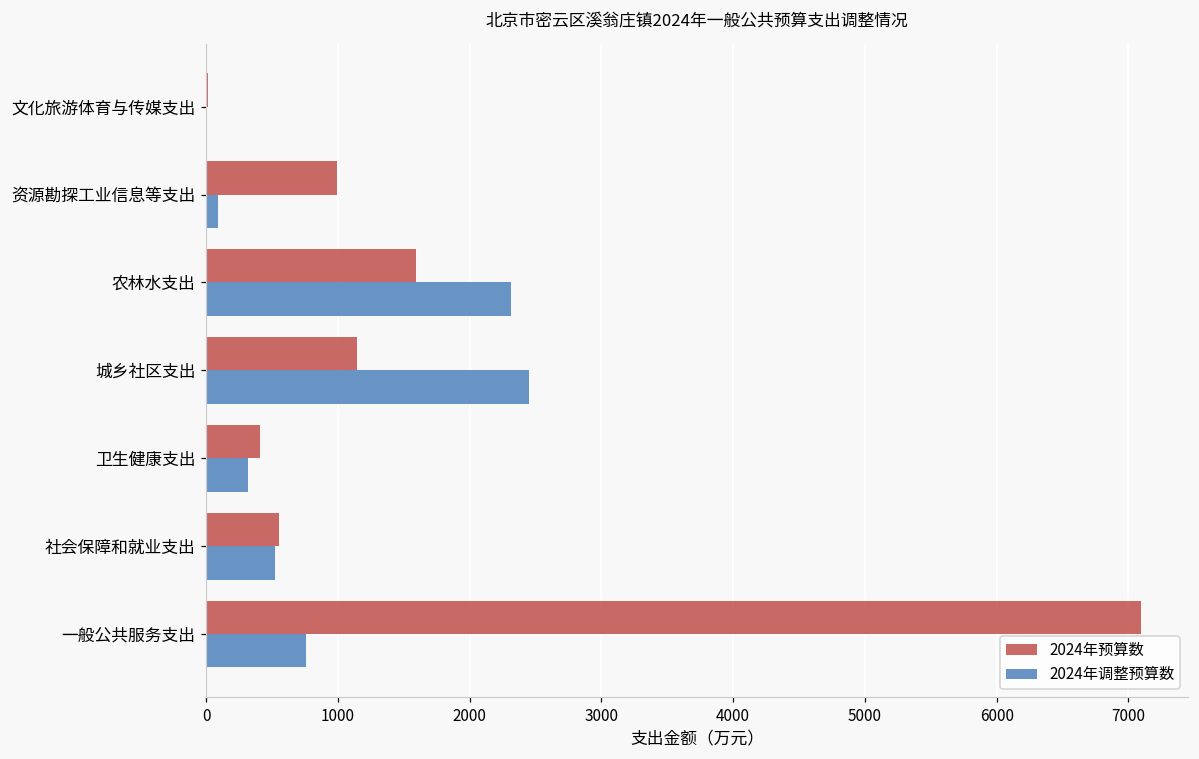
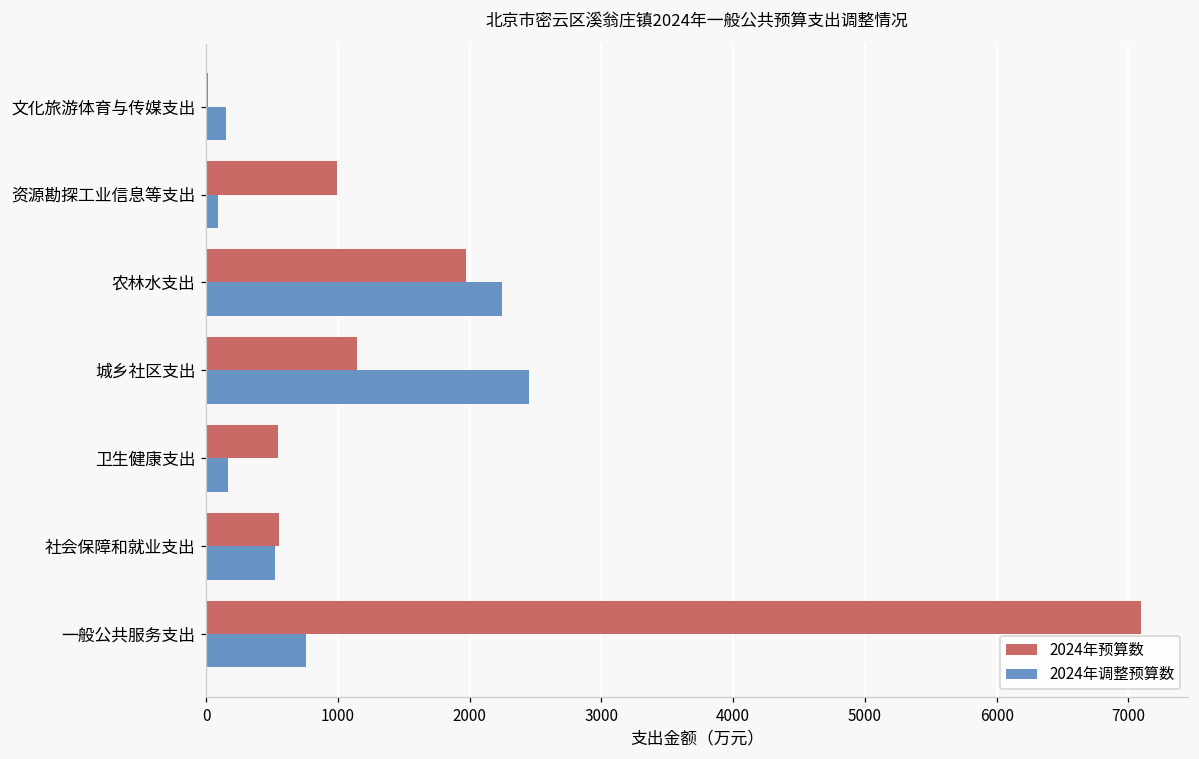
2024年调整预算数, 文化旅游体育与传媒支出: 0 -> 150
2024年预算数, 农林水支出: 1600 -> 1970
2024年调整预算数, 农林水支出: 2310 -> 2240
2024年预算数, 卫生健康支出: 410 -> 540
2024年调整预算数, 卫生健康支出: 320 -> 170
